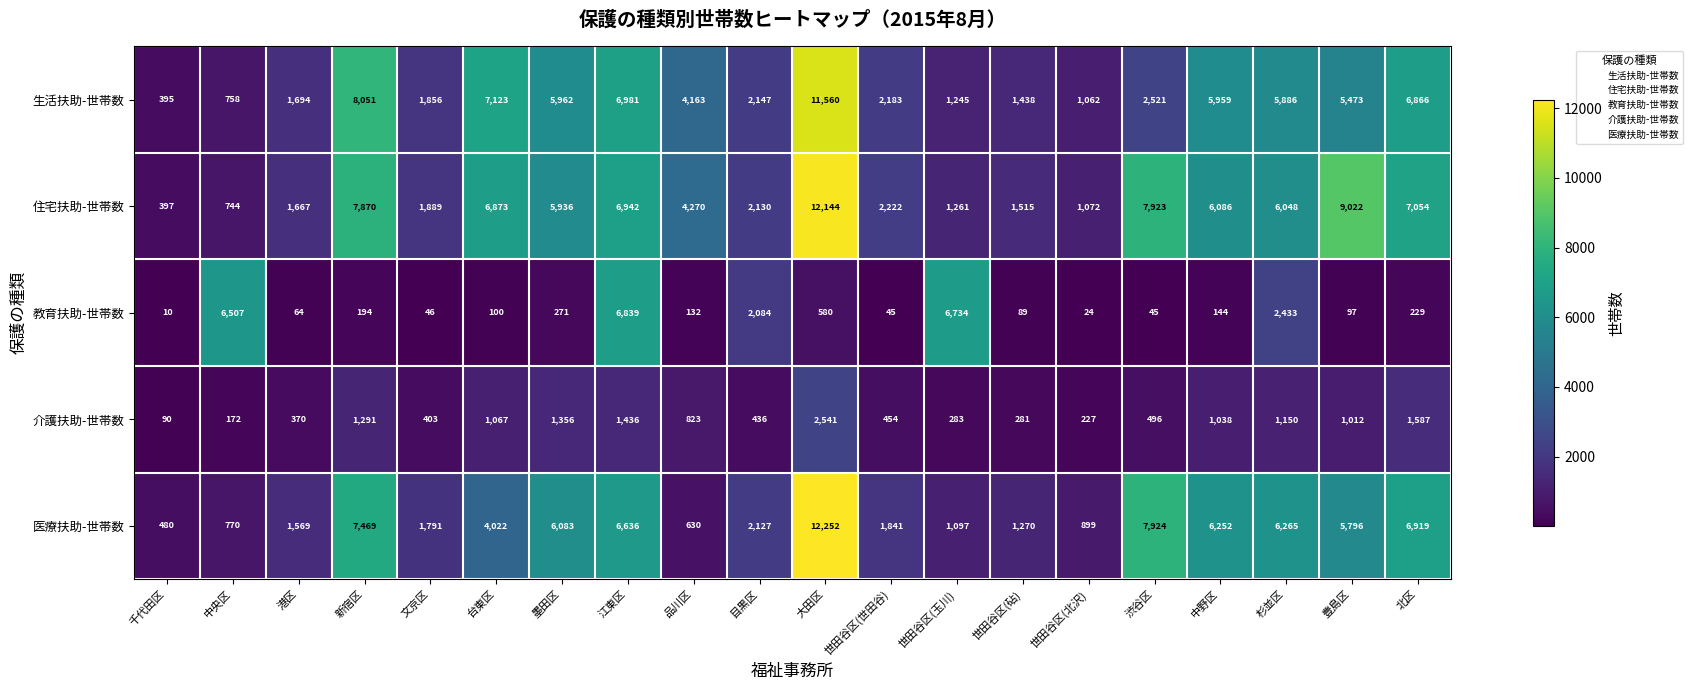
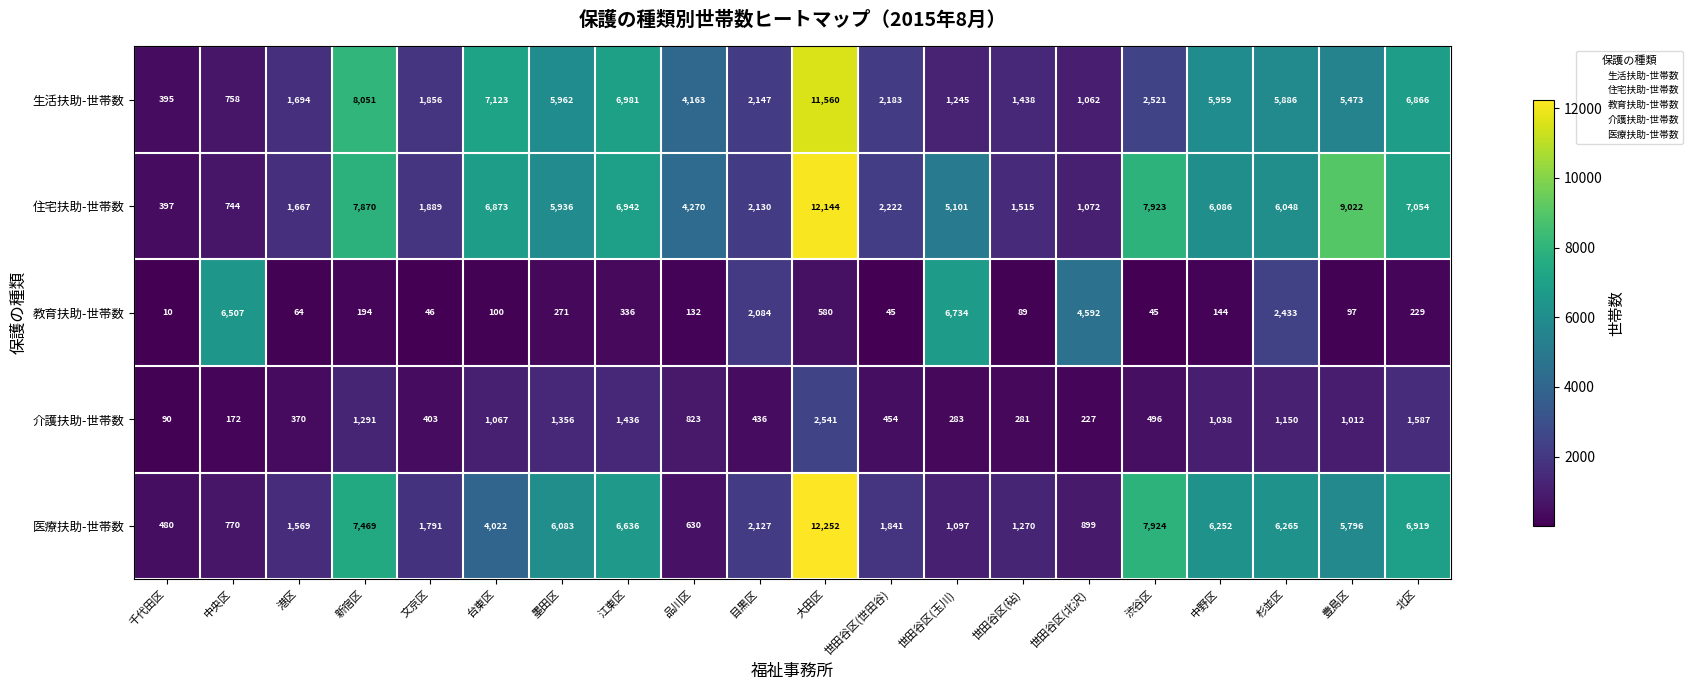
住宅扶助-世帯数, 世田谷区(玉川): 1,261 -> 5,101
教育扶助-世帯数, 江東区: 6,839 -> 336
教育扶助-世帯数, 世田谷区(北沢): 24 -> 4,592
